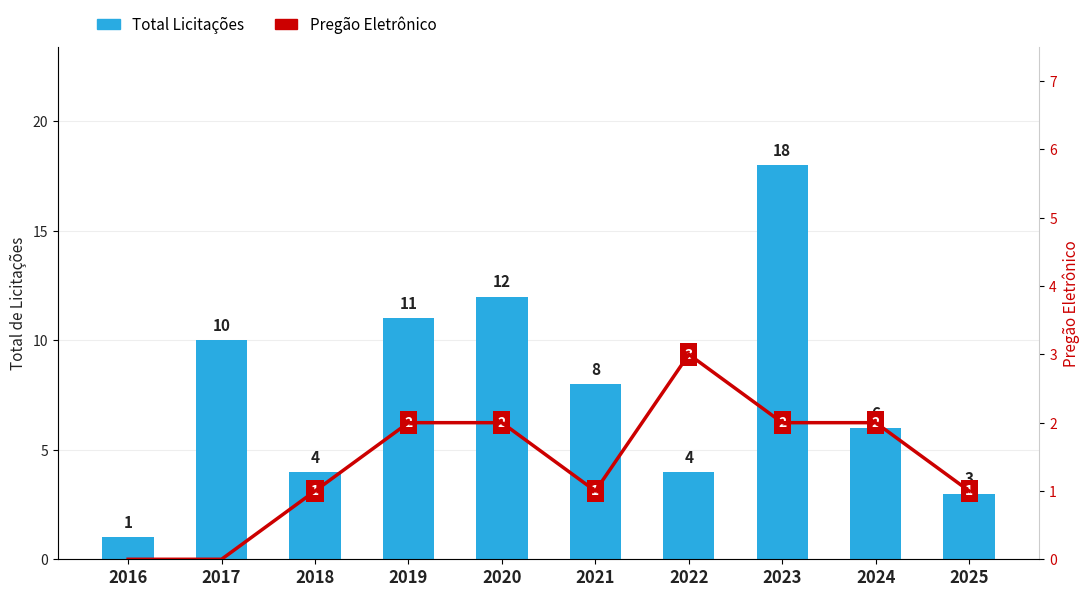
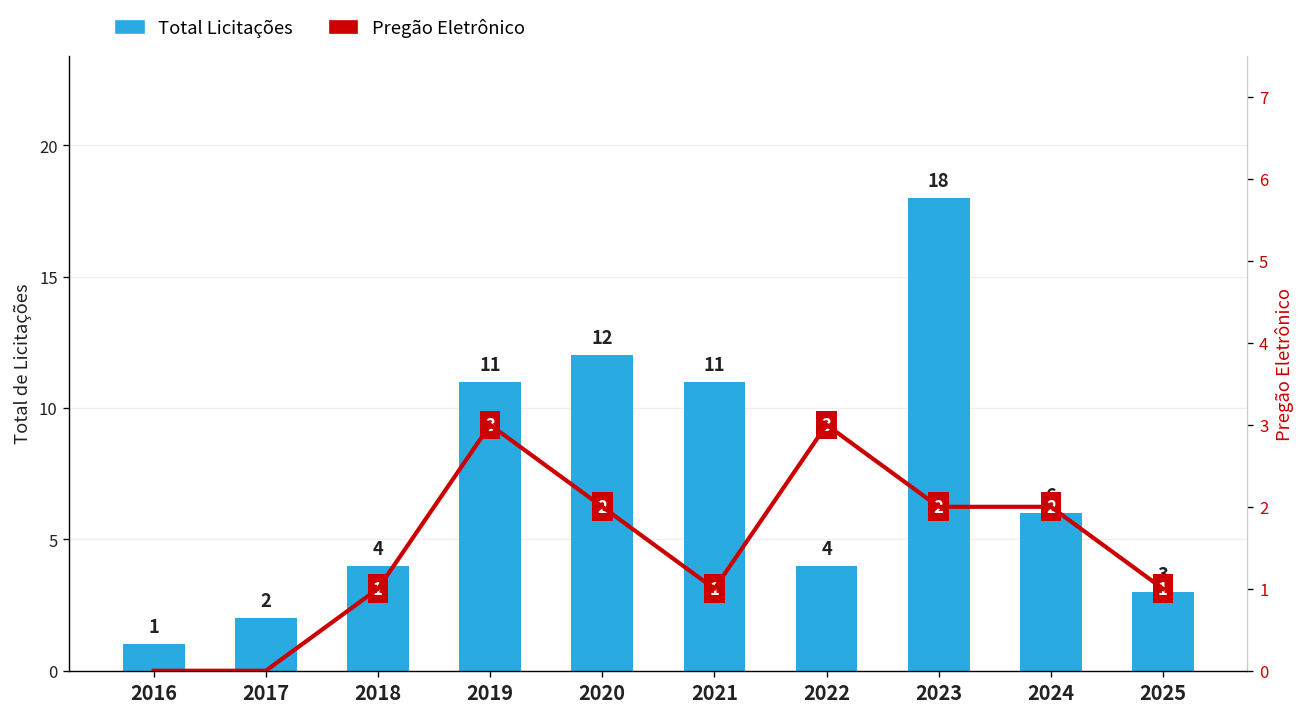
Total Licitações, 2017: 10 -> 2
Total Licitações, 2021: 8 -> 11
Pregão Eletrônico, 2019: 2 -> 3
